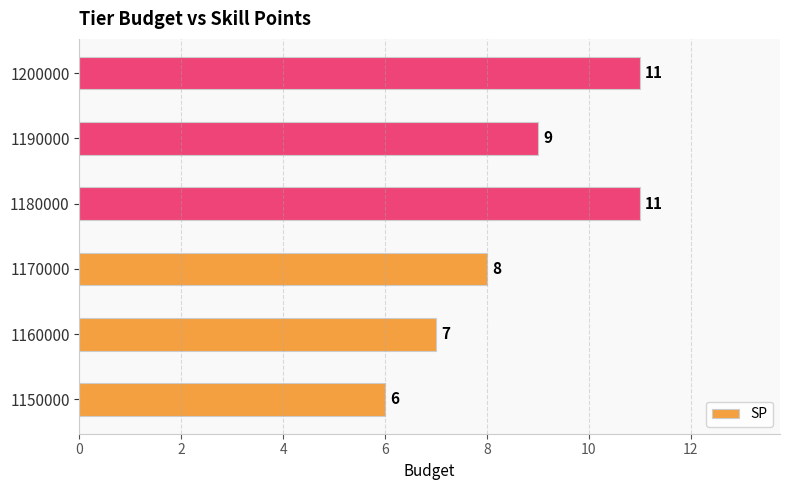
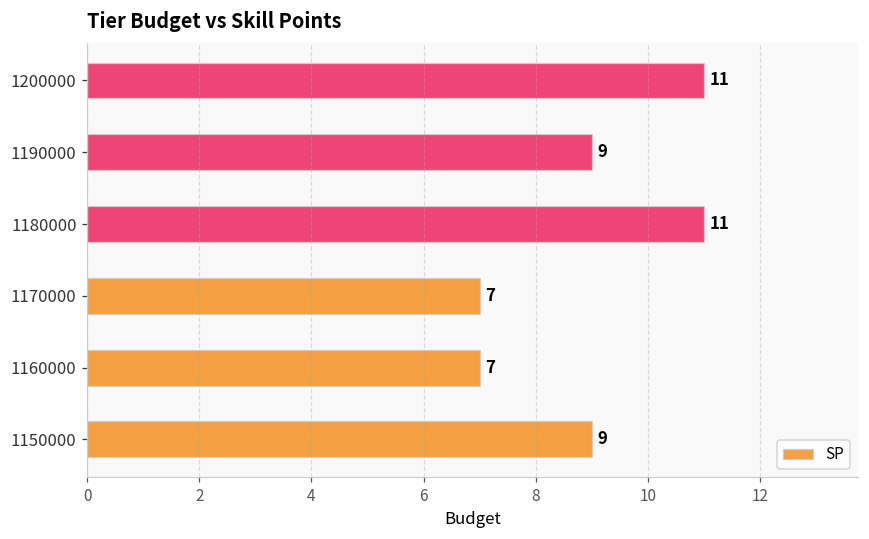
1170000: 8 -> 7
1150000: 6 -> 9
